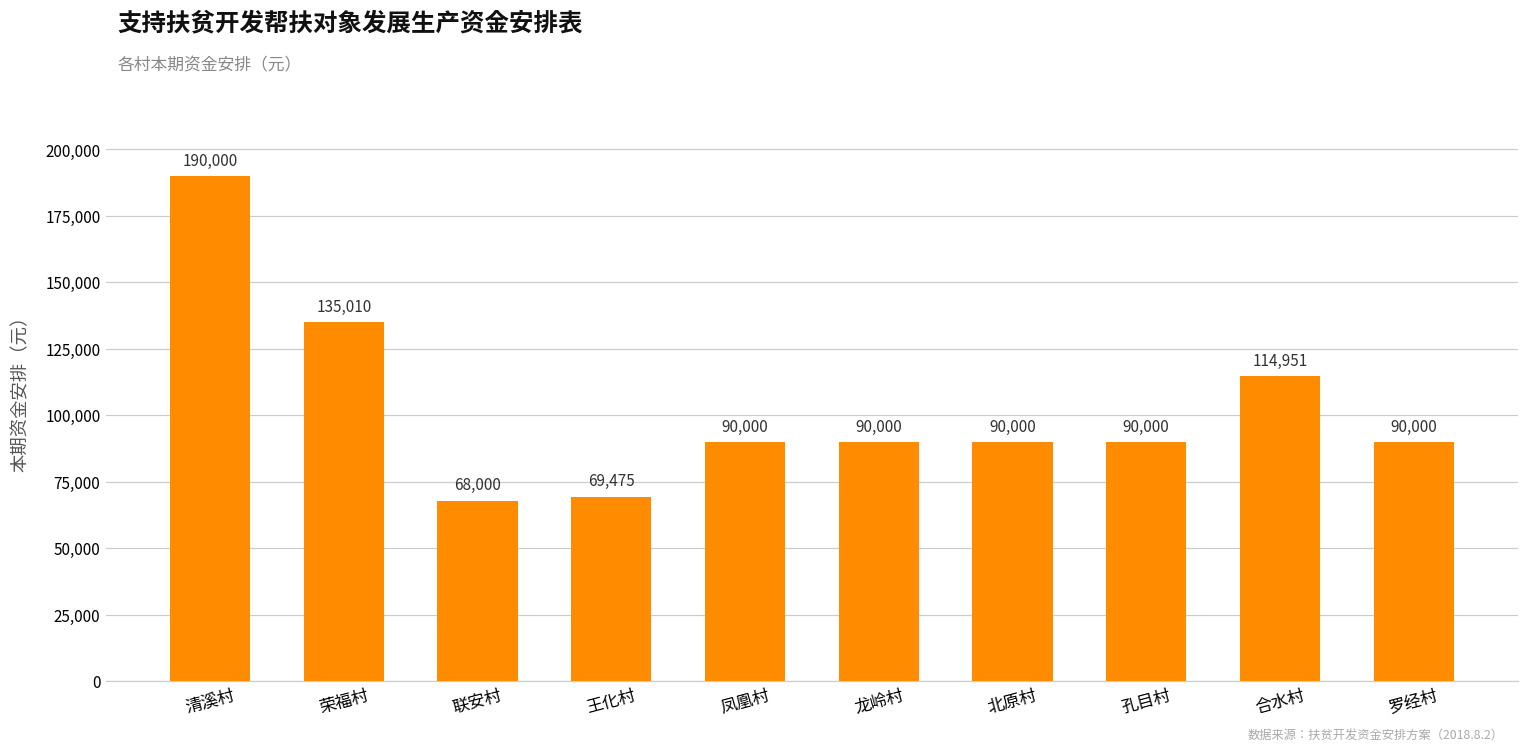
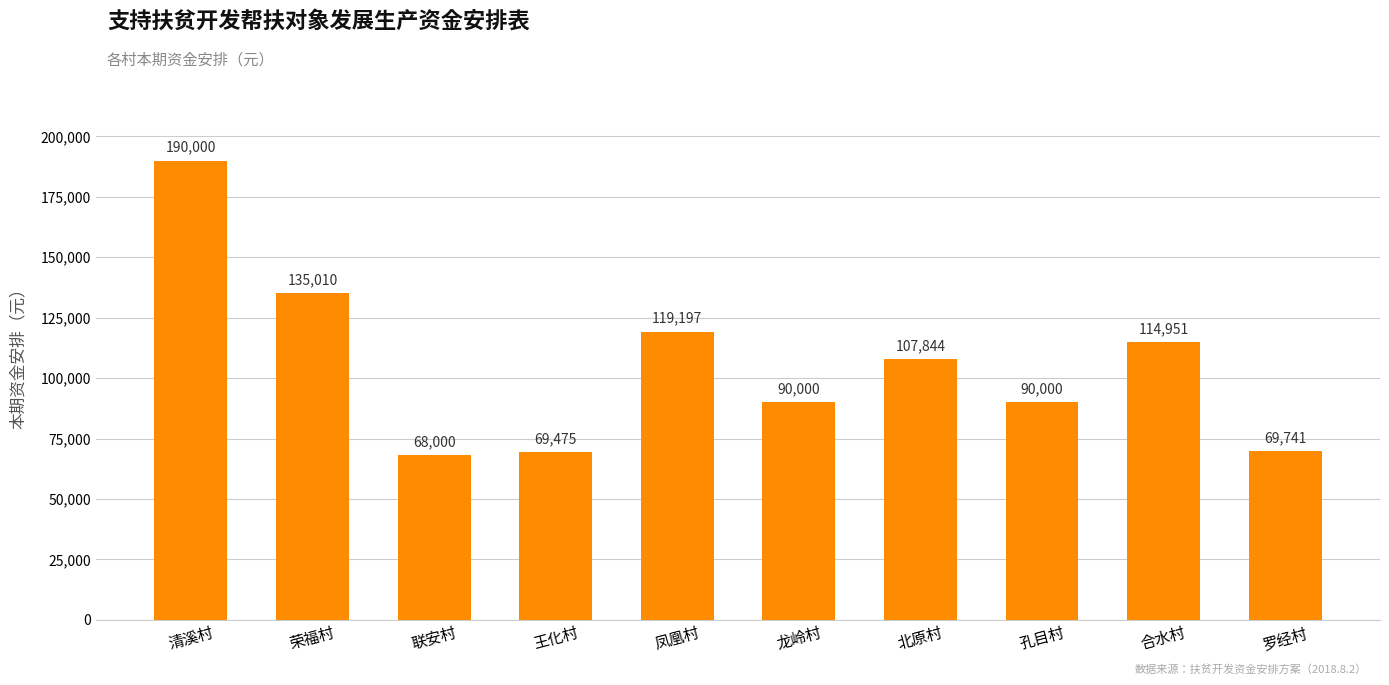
凤凰村: 90,000 -> 119,197
北原村: 90,000 -> 107,844
罗经村: 90,000 -> 69,741
